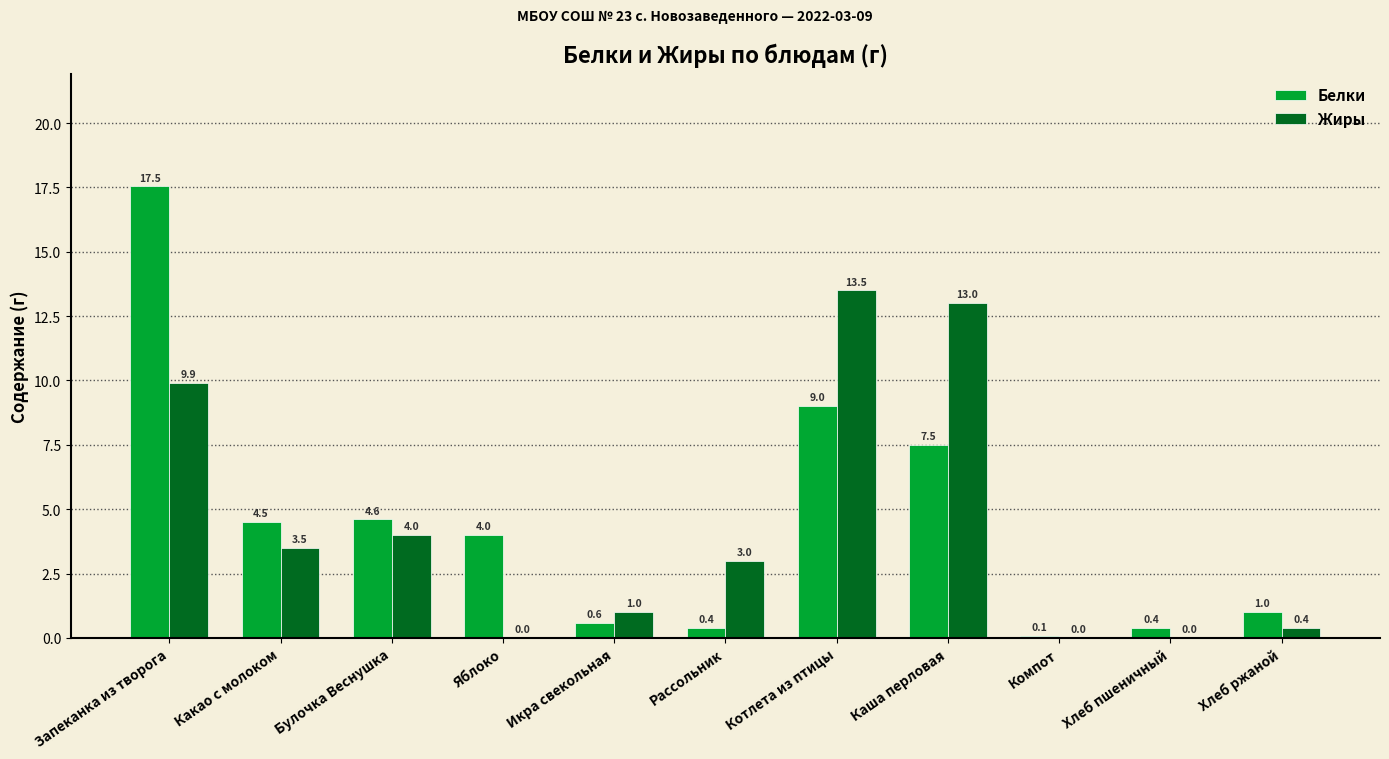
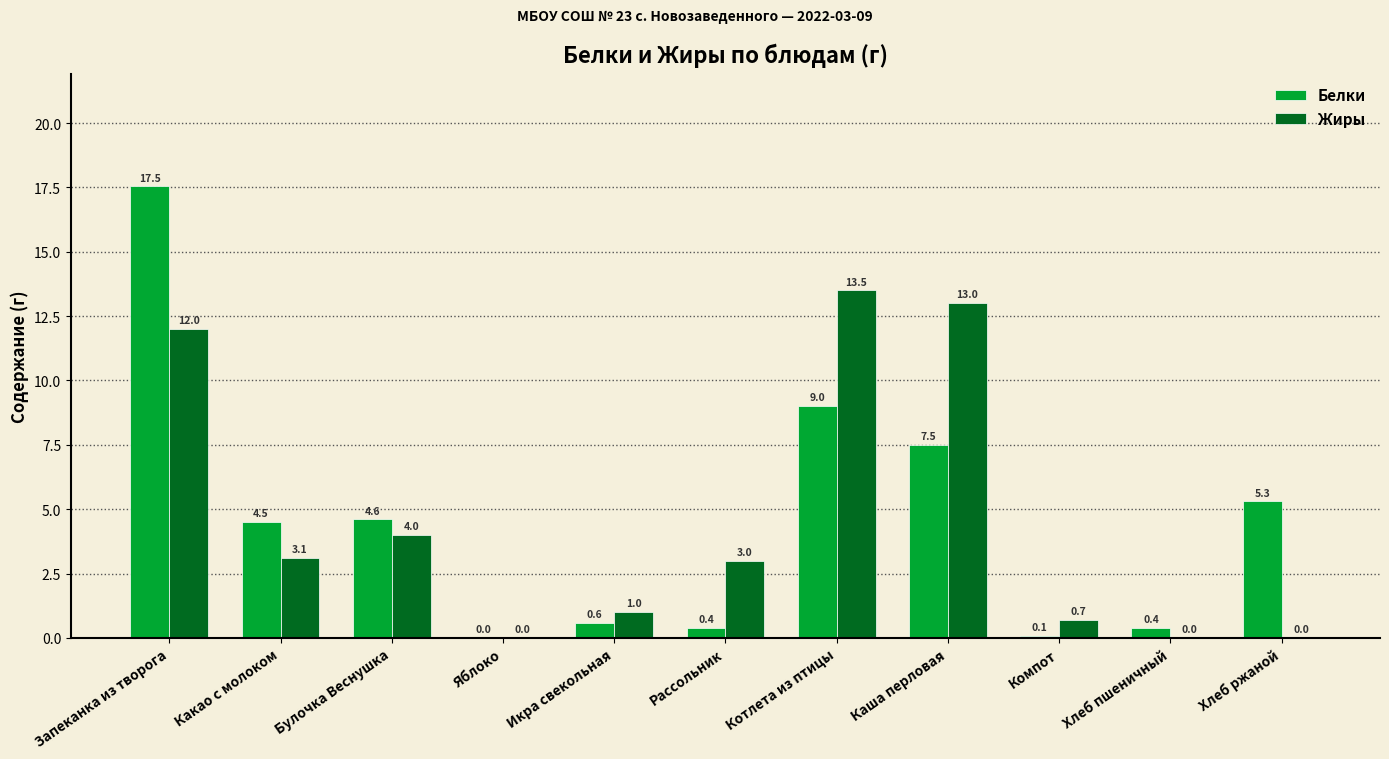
Жиры, Запеканка из творога: 9.9 -> 12.0
Жиры, Какао с молоком: 3.5 -> 3.1
Белки, Яблоко: 4.0 -> 0.0
Жиры, Компот: 0.0 -> 0.7
Белки, Хлеб ржаной: 1.0 -> 5.3
Жиры, Хлеб ржаной: 0.4 -> 0.0
